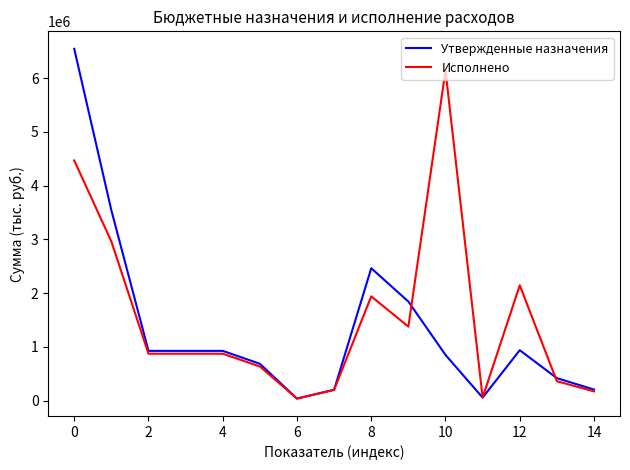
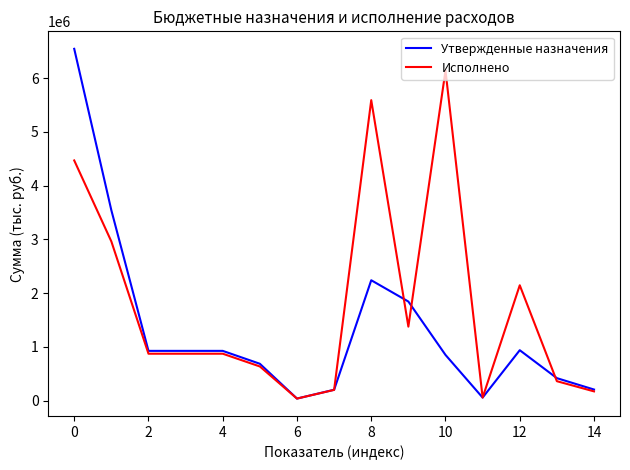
Утвержденные назначения, 8: 2500000 -> 2200000
Исполнено, 8: 1900000 -> 5600000
